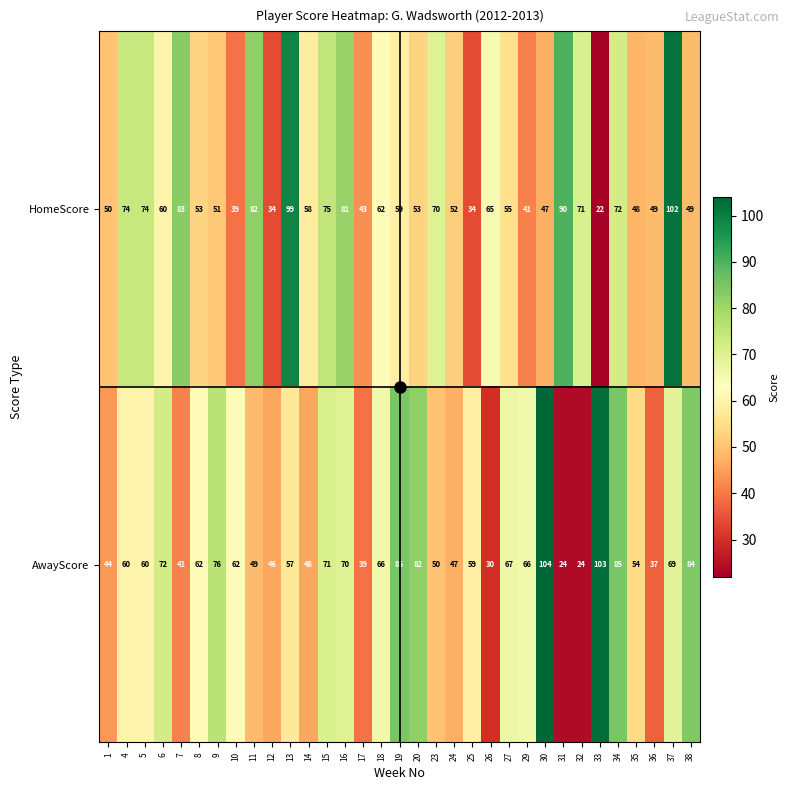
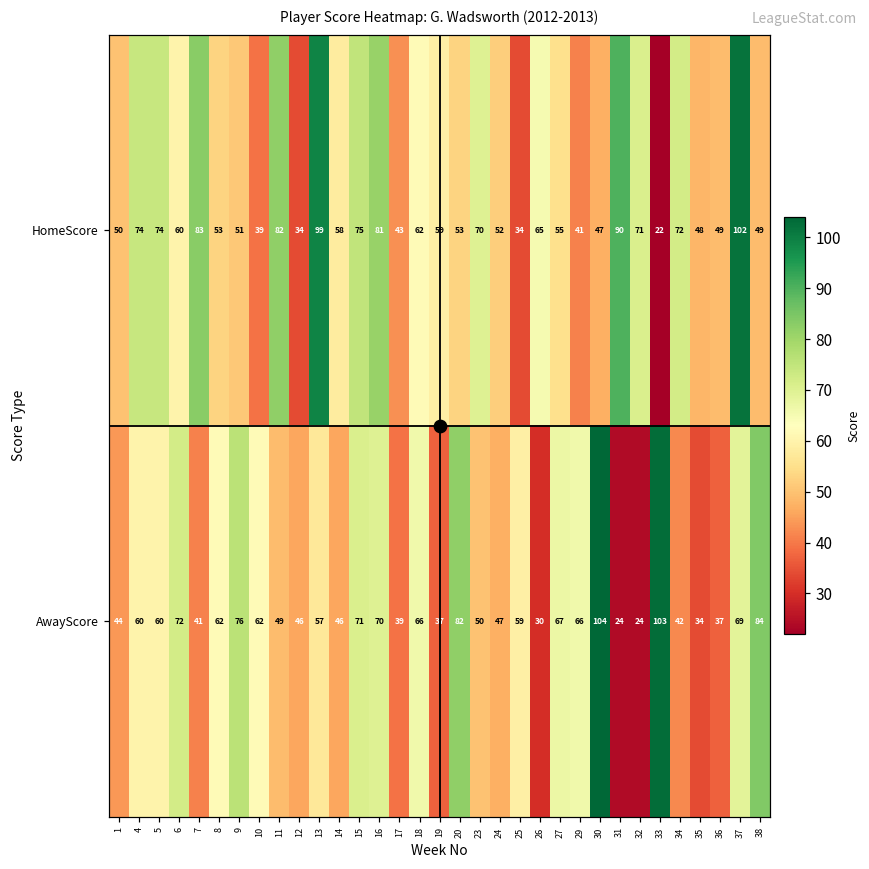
AwayScore, 19: 85 -> 37
AwayScore, 34: 85 -> 42
AwayScore, 35: 54 -> 34
